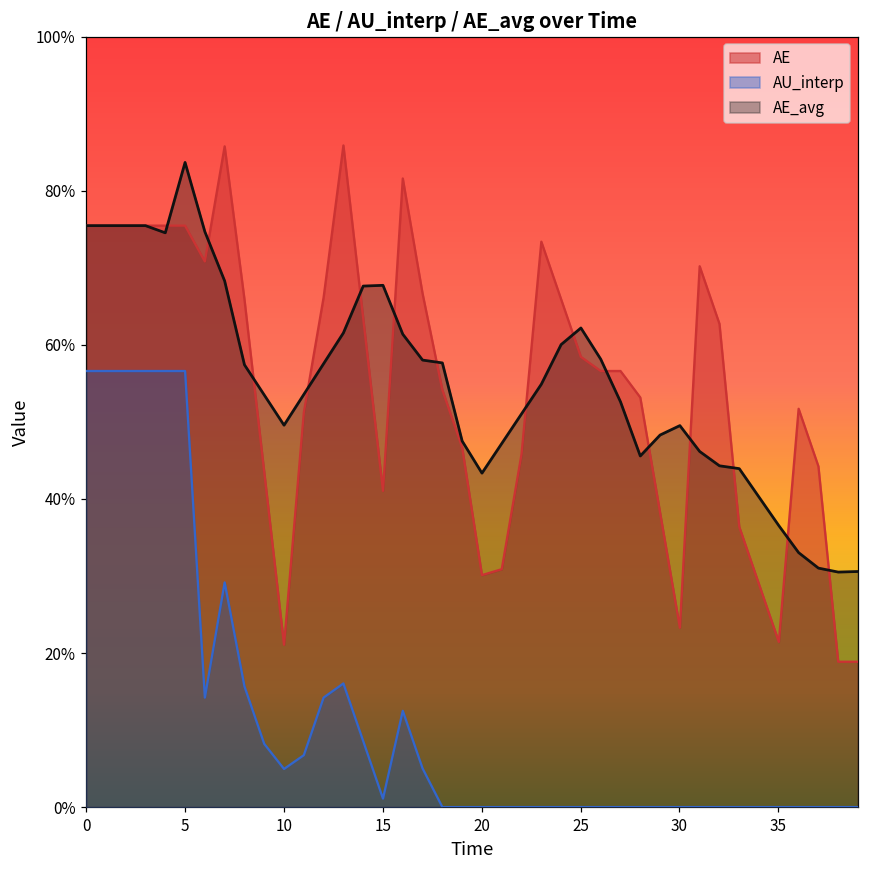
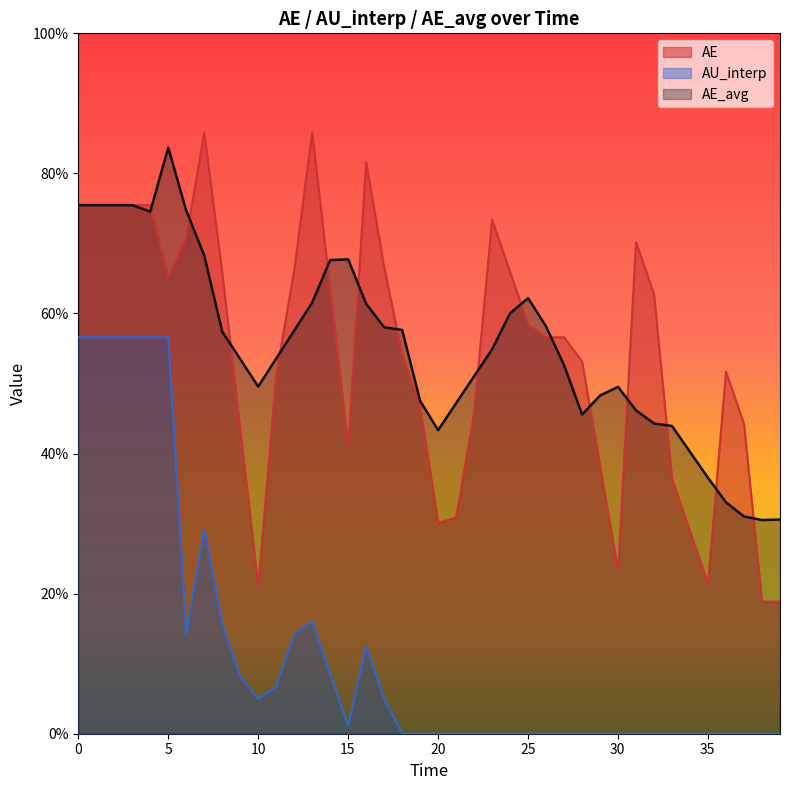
AE, 5: 75% -> 65%
